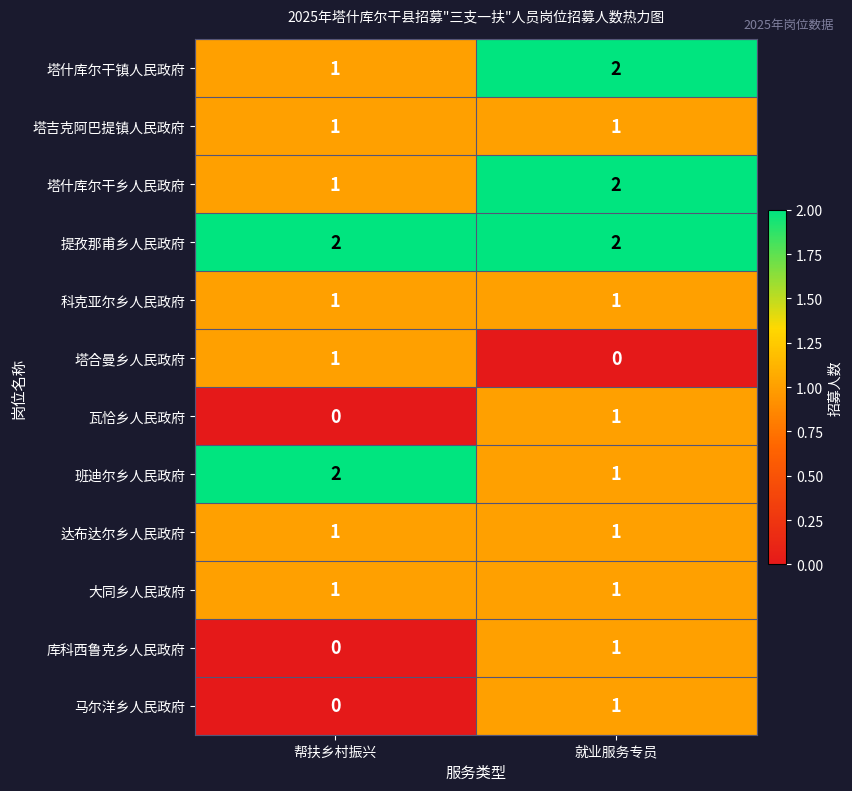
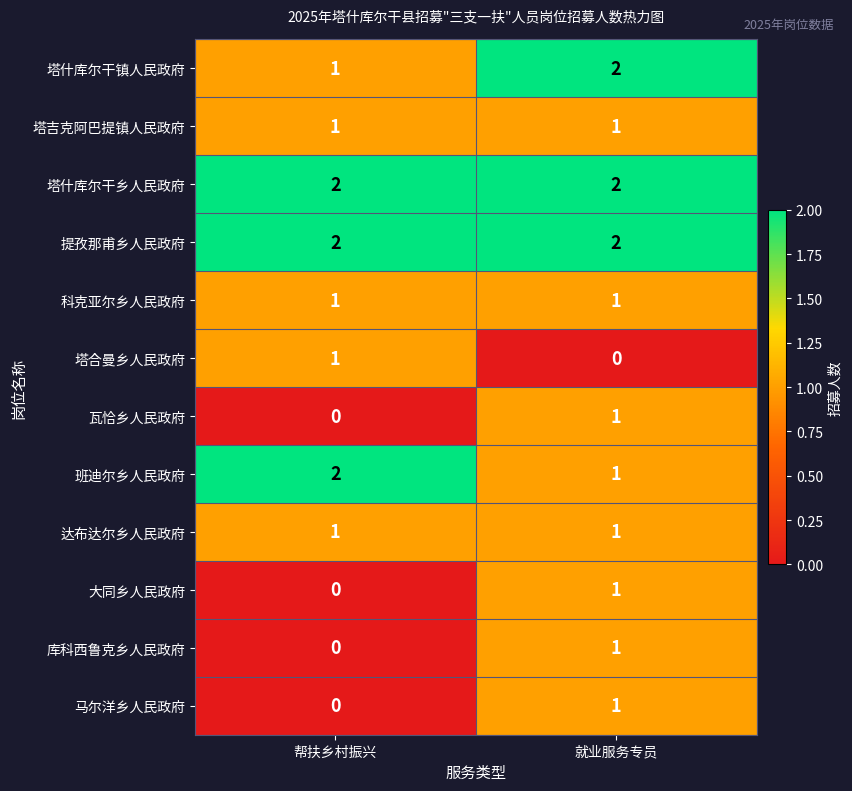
塔什库尔干乡人民政府, 帮扶乡村振兴: 1 -> 2
大同乡人民政府, 帮扶乡村振兴: 1 -> 0
